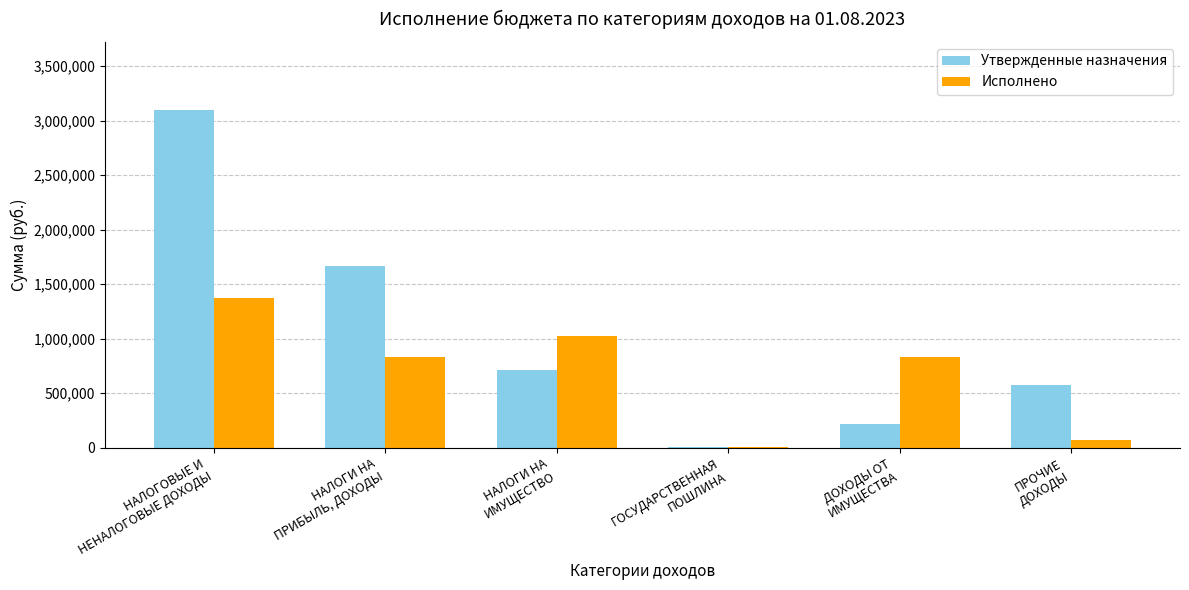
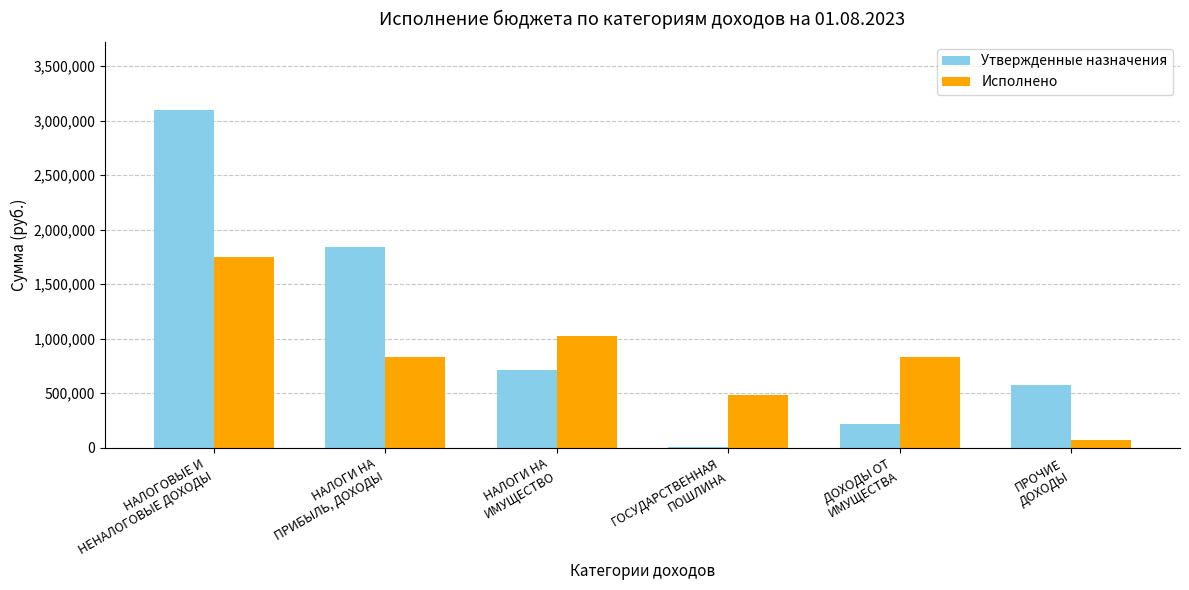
Исполнено, НАЛОГОВЫЕ И НЕНАЛОГОВЫЕ ДОХОДЫ: 1,380,000 -> 1,750,000
Утвержденные назначения, НАЛОГИ НА ПРИБЫЛЬ, ДОХОДЫ: 1,670,000 -> 1,840,000
Исполнено, ГОСУДАРСТВЕННАЯ ПОШЛИНА: 10,000 -> 490,000
